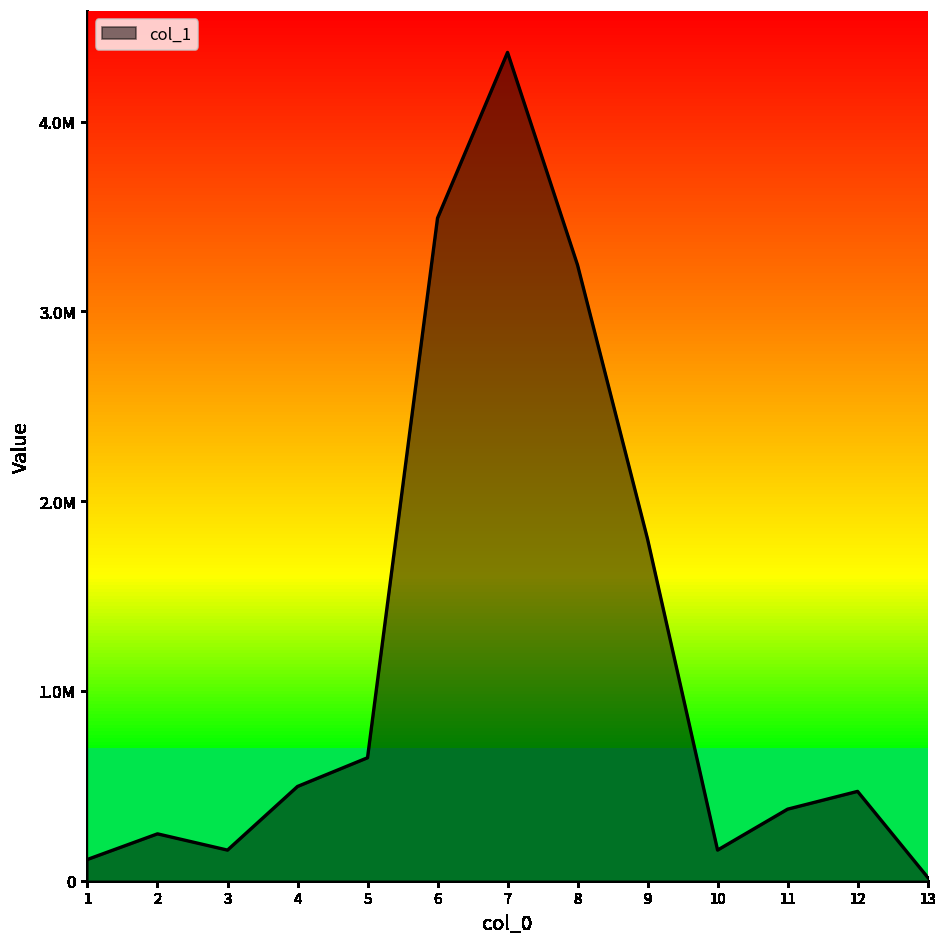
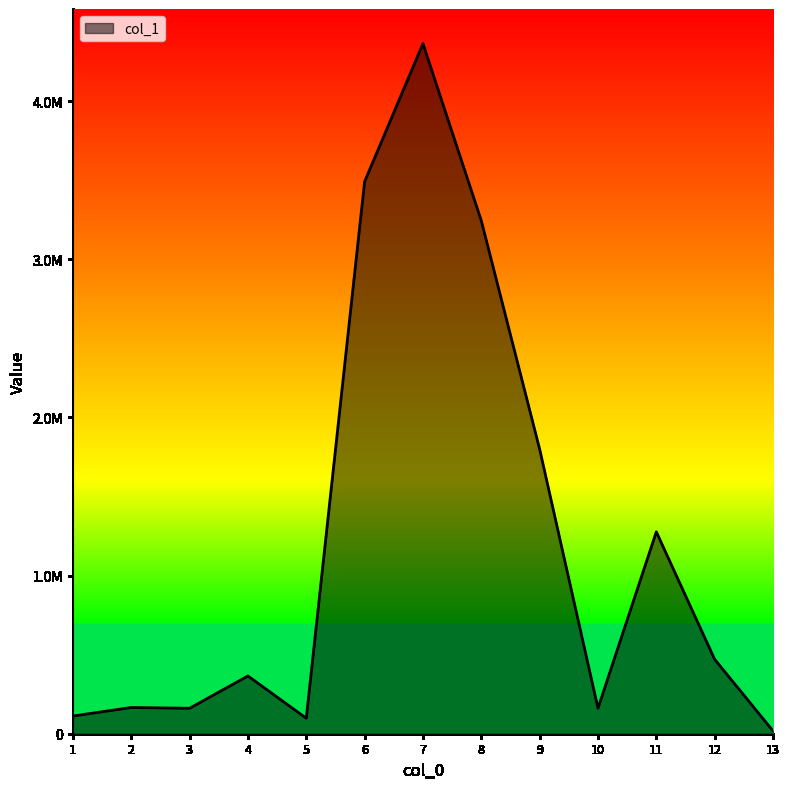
2: 250000 -> 170000
4: 500000 -> 370000
5: 650000 -> 100000
11: 380000 -> 1280000
